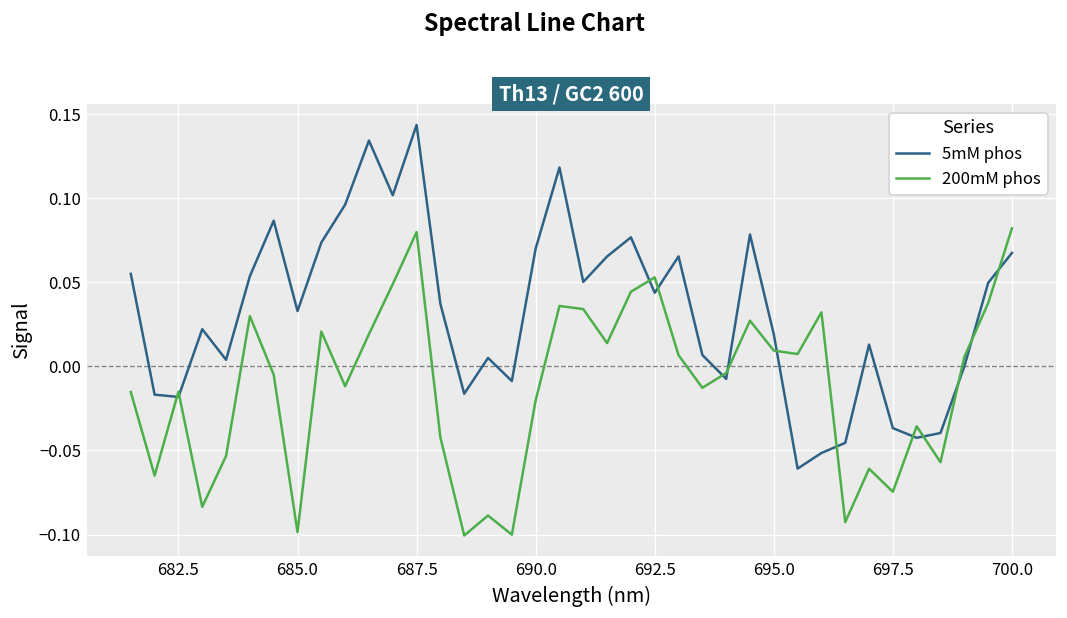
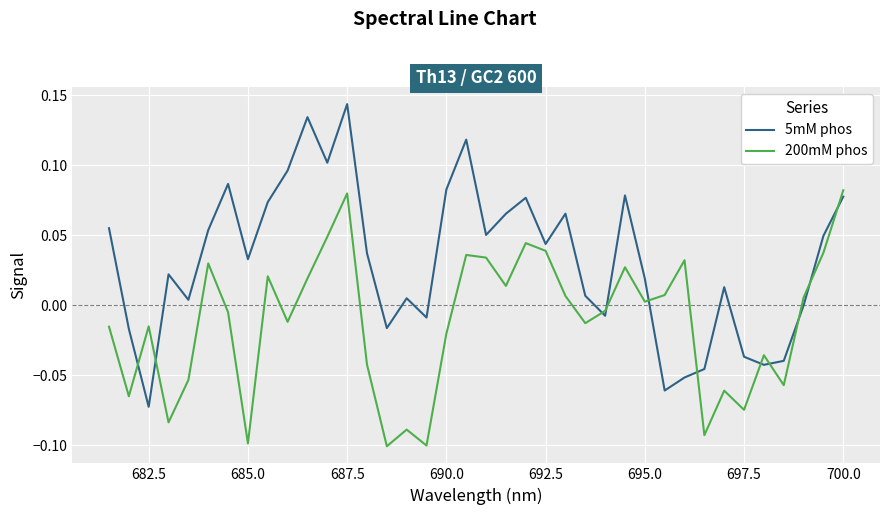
5mM phos, 682.5: -0.018 -> -0.072
5mM phos, 690.0: 0.070 -> 0.083
200mM phos, 692.5: 0.053 -> 0.039
200mM phos, 695.0: 0.009 -> 0.003
5mM phos, 700.0: 0.068 -> 0.078
